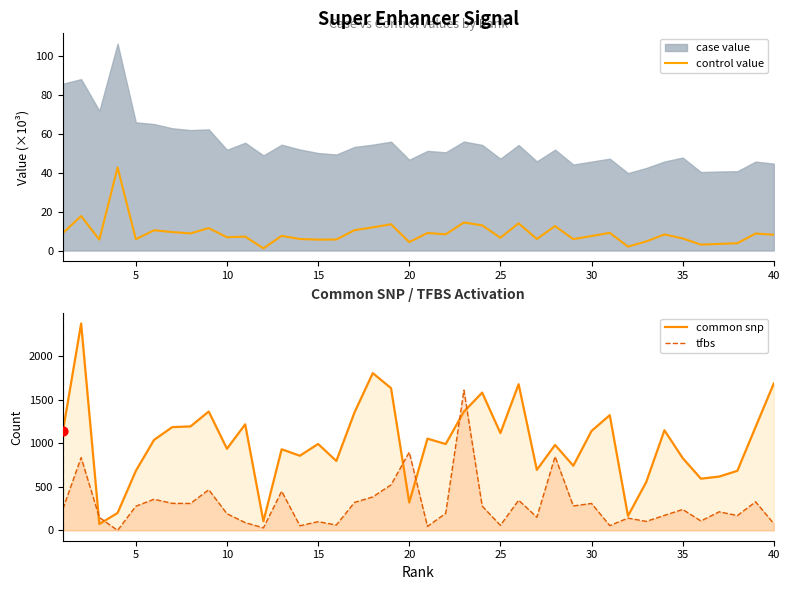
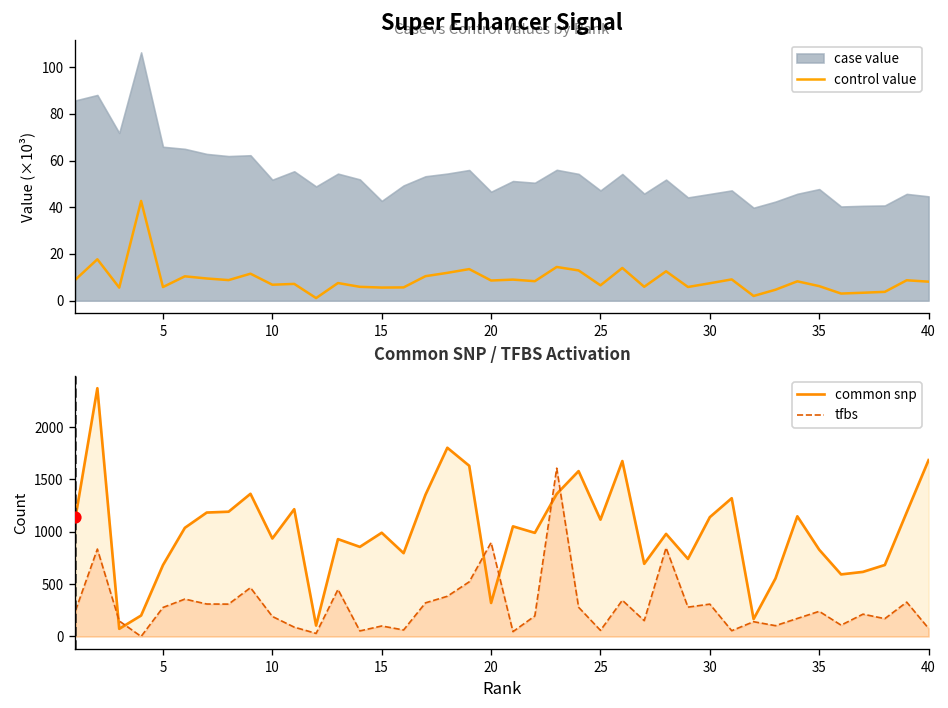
Super Enhancer Signal, case value, 15: 50 -> 43
Super Enhancer Signal, control value, 20: 4 -> 9
